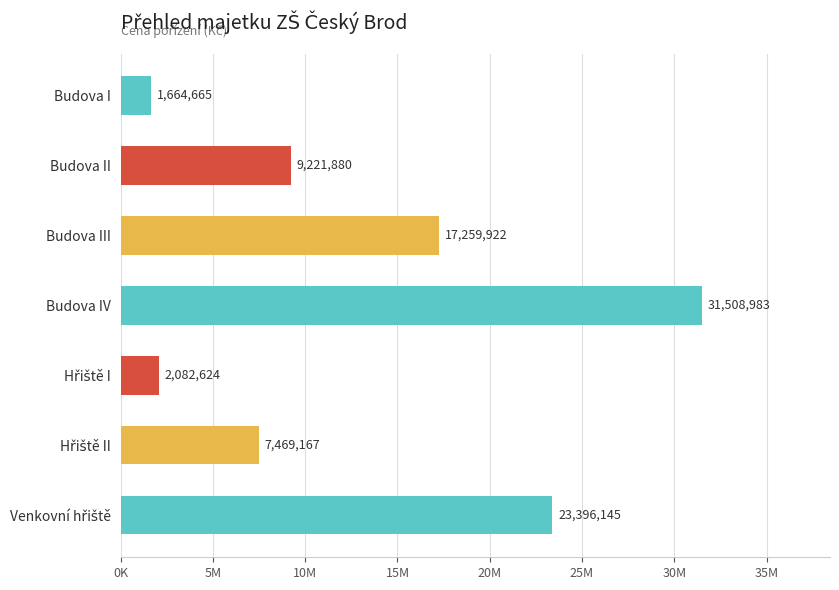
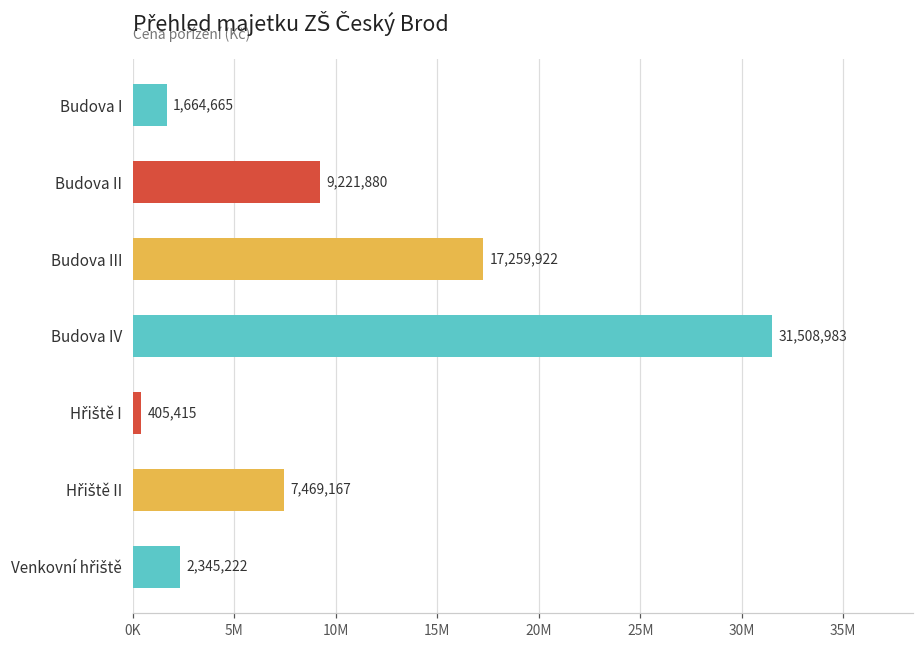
Hřiště I: 2,082,624 -> 405,415
Venkovní hřiště: 23,396,145 -> 2,345,222
